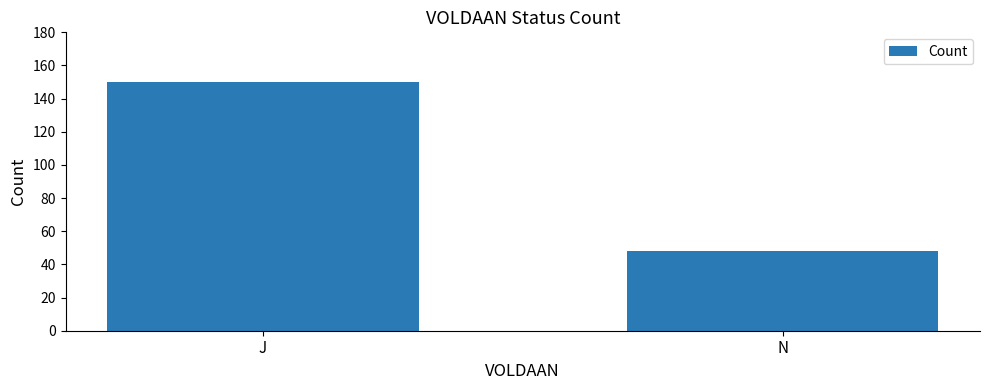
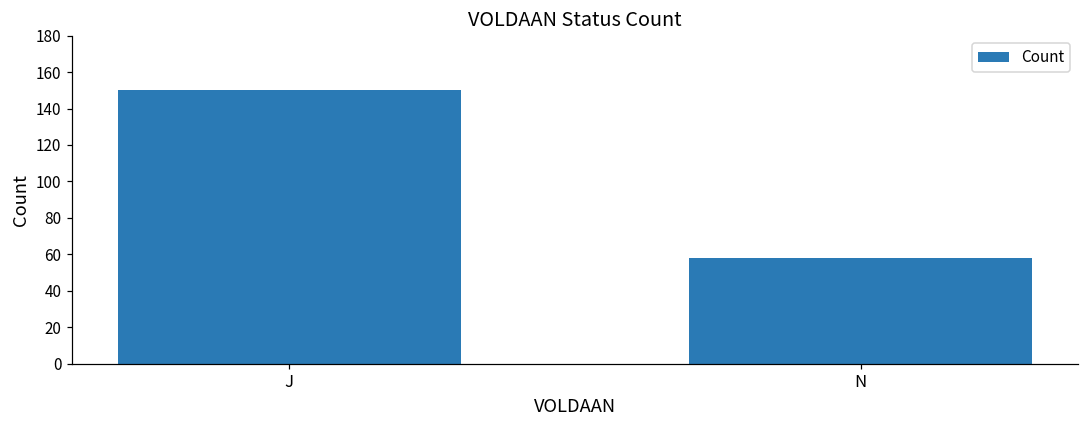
N: 48 -> 58
